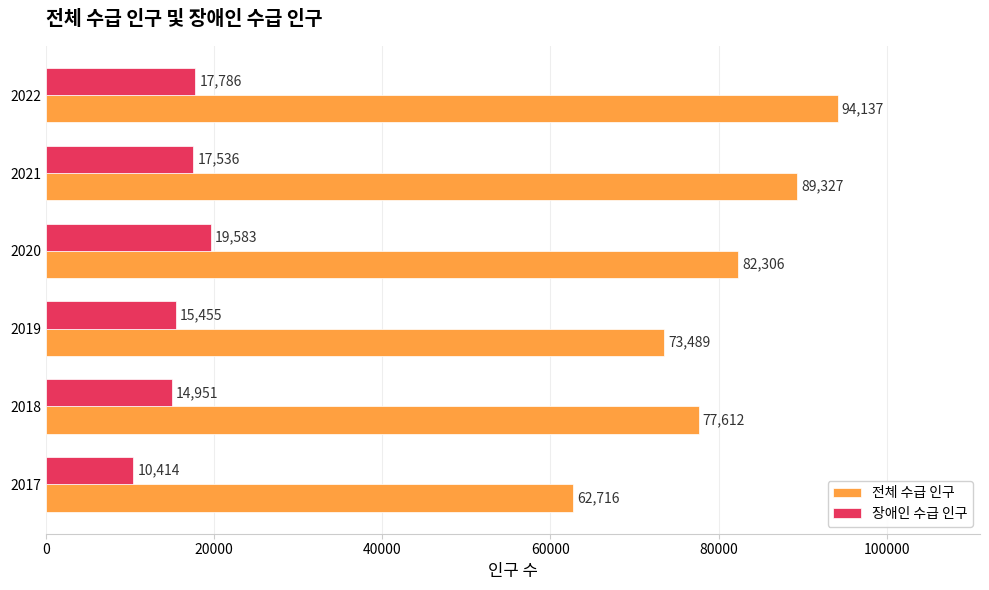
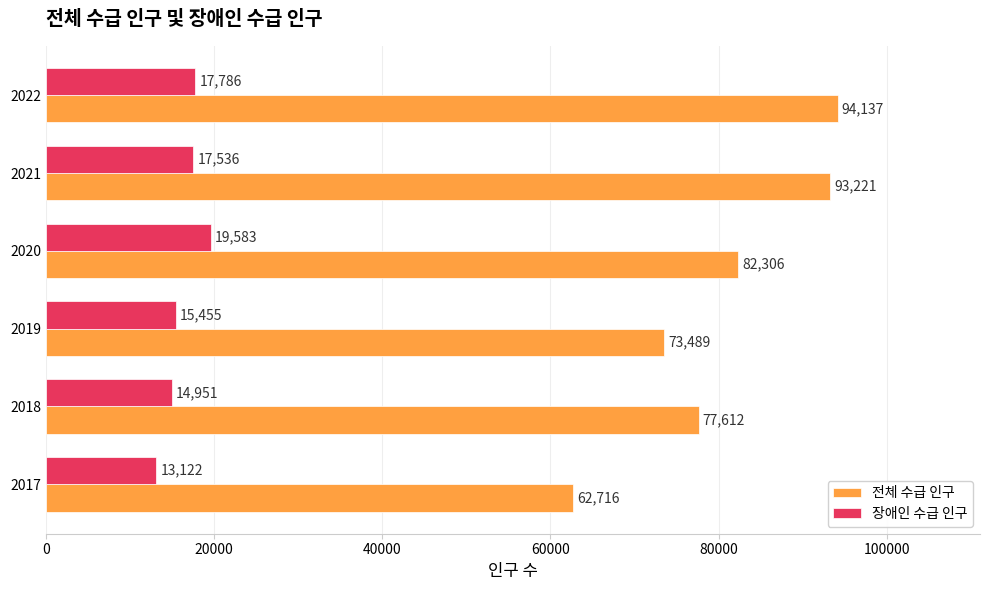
전체 수급 인구, 2021: 89,327 -> 93,221
장애인 수급 인구, 2017: 10,414 -> 13,122
